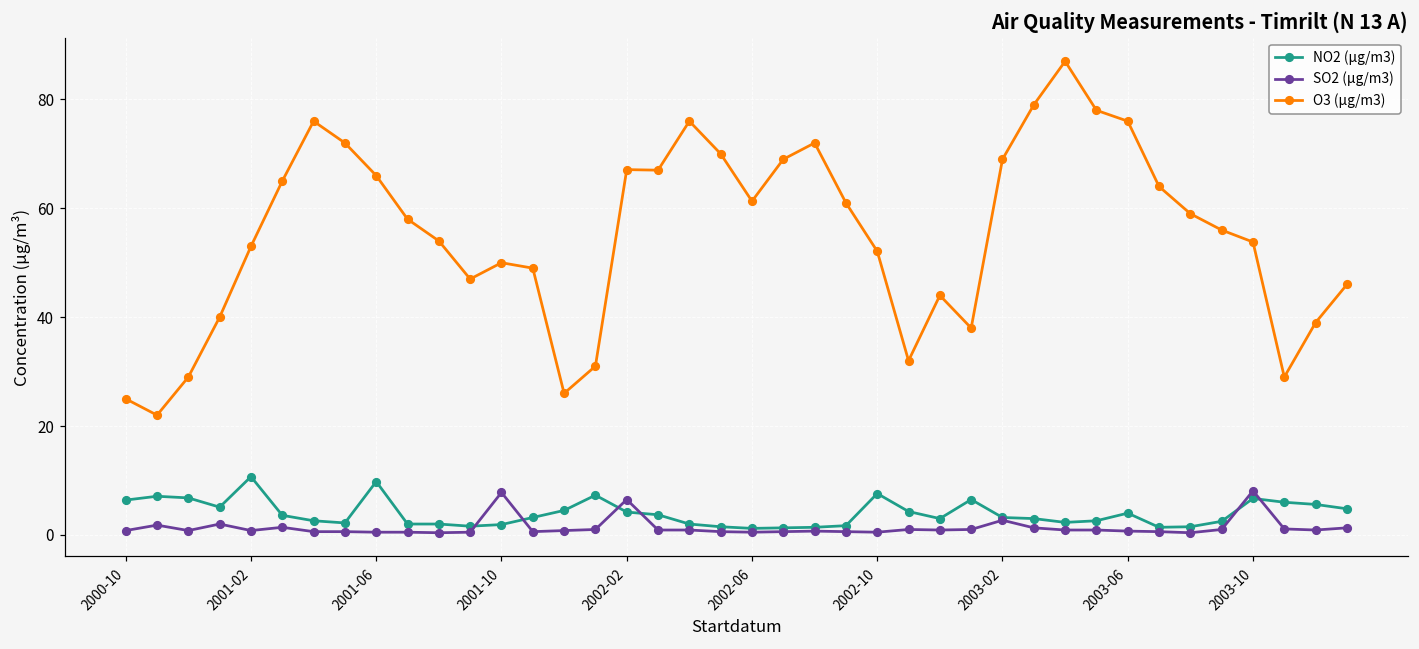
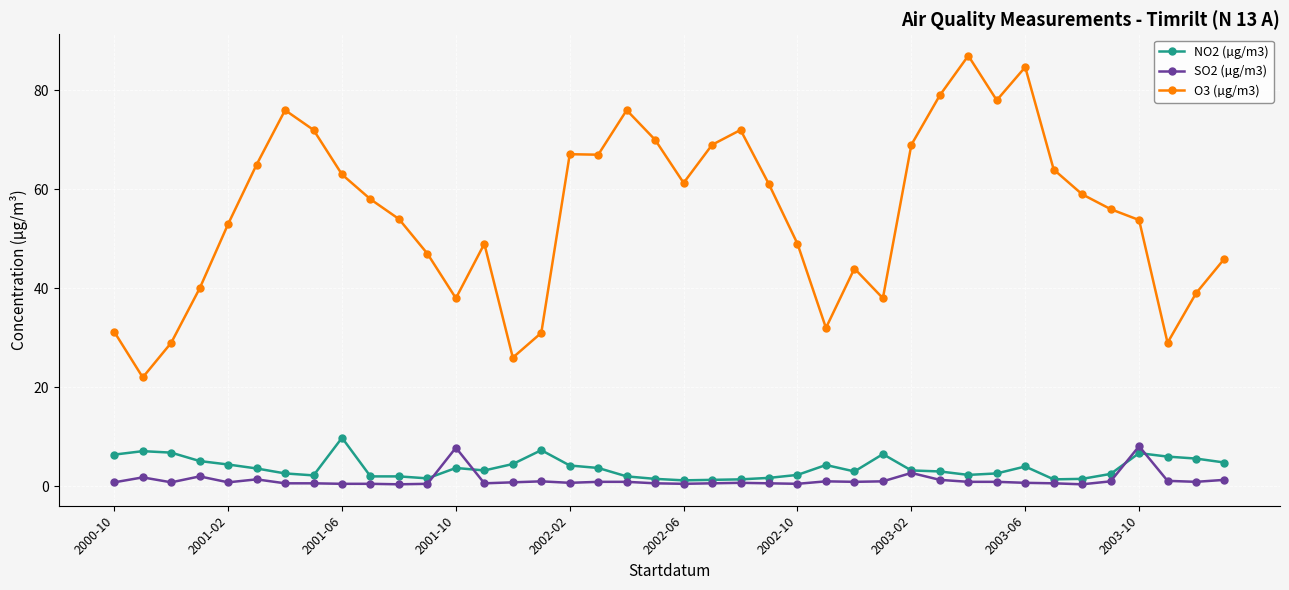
O3 (µg/m3), 2000-10: 25 -> 31
NO2 (µg/m3), 2001-02: 11 -> 4
O3 (µg/m3), 2001-06: 66 -> 63
NO2 (µg/m3), 2001-10: 2 -> 4
O3 (µg/m3), 2001-10: 50 -> 38
SO2 (µg/m3), 2002-02: 7 -> 1
NO2 (µg/m3), 2002-10: 8 -> 2
O3 (µg/m3), 2002-10: 52 -> 49
O3 (µg/m3), 2003-06: 76 -> 85
